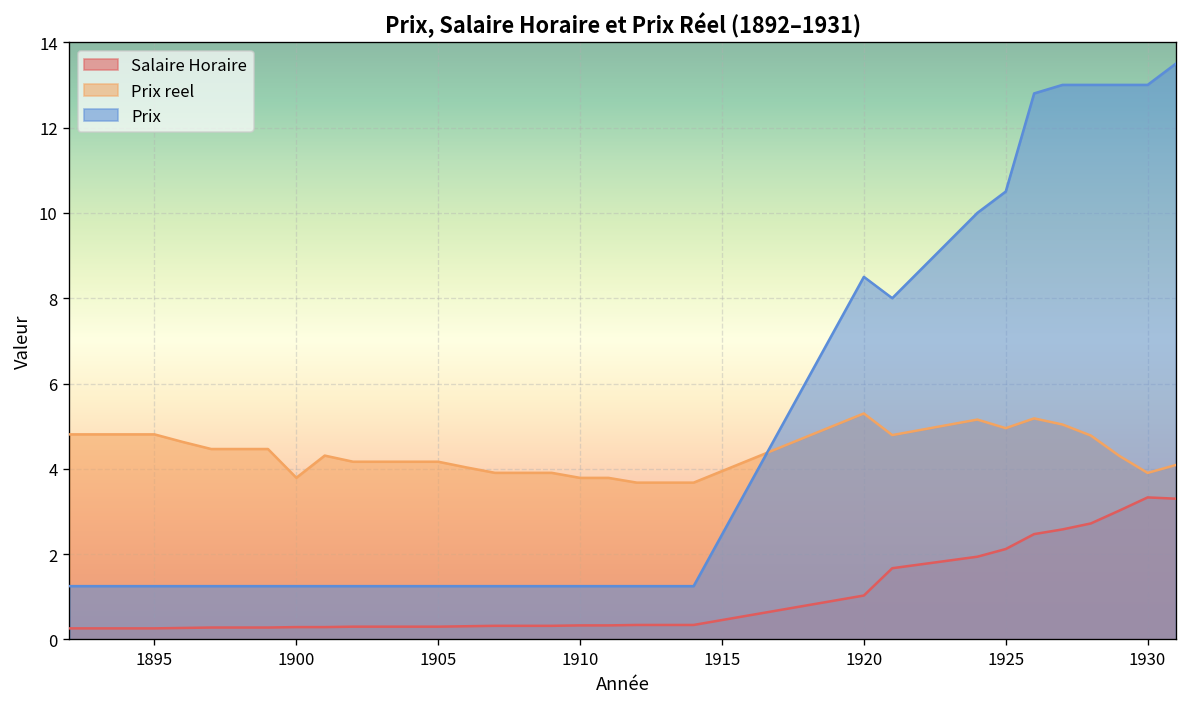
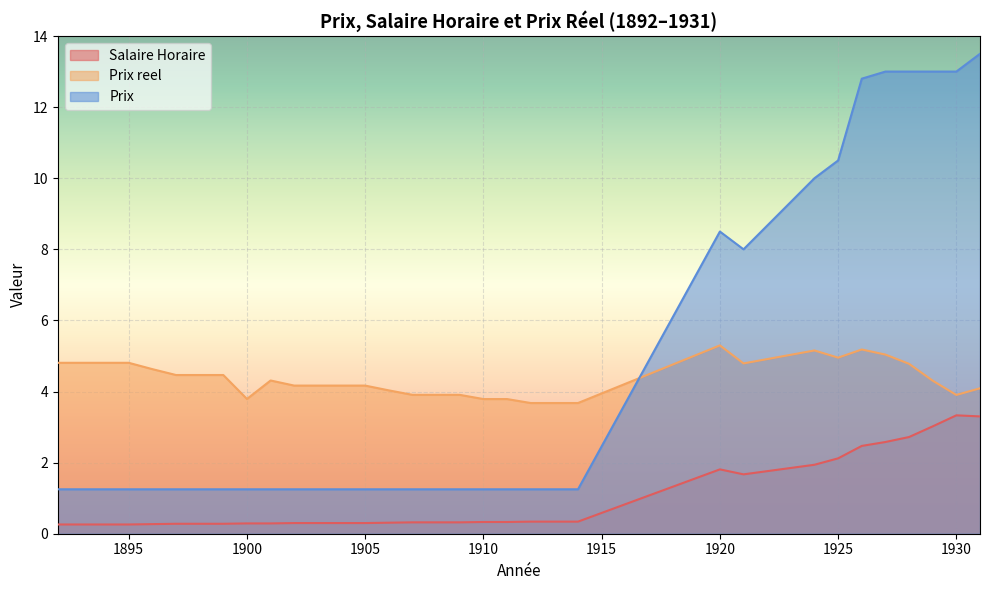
Salaire Horaire, 1920: 1.0 -> 1.8
